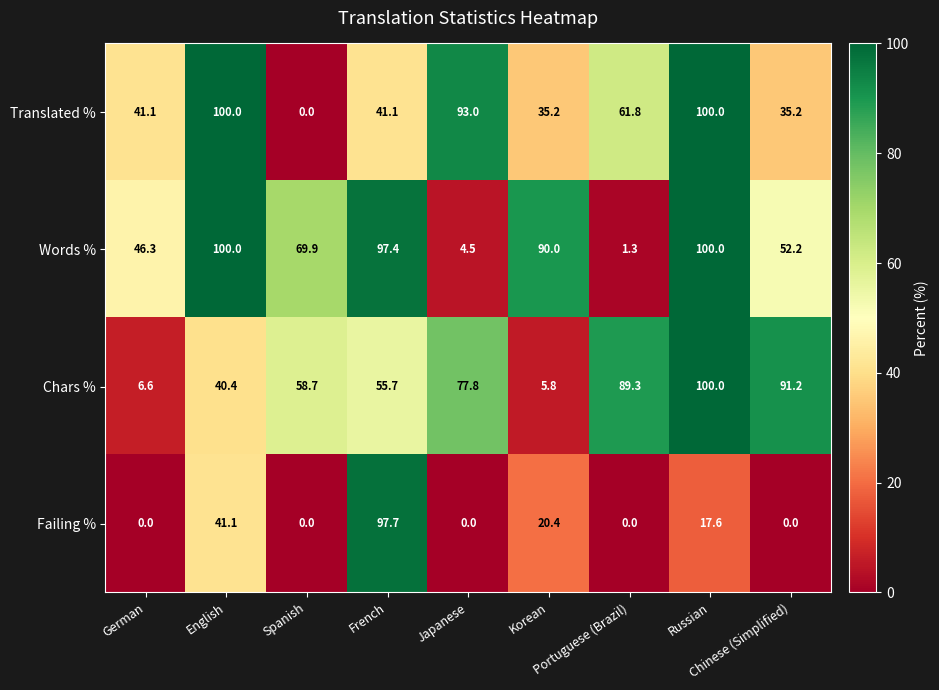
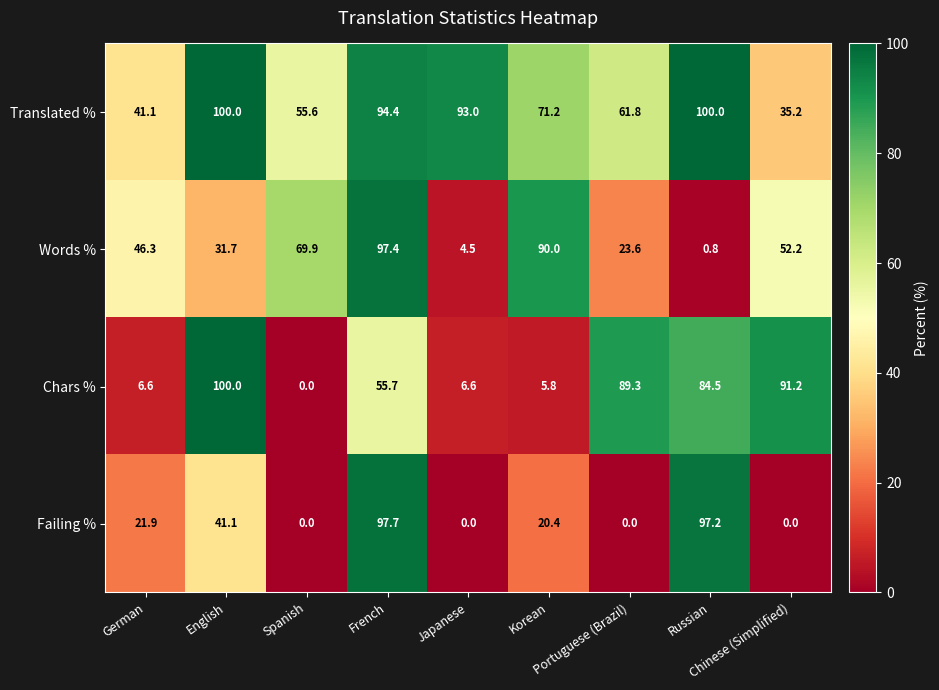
Translated %, Spanish: 0.0 -> 55.6
Translated %, French: 41.1 -> 94.4
Translated %, Korean: 35.2 -> 71.2
Words %, English: 100.0 -> 31.7
Words %, Portuguese (Brazil): 1.3 -> 23.6
Words %, Russian: 100.0 -> 0.8
Chars %, English: 40.4 -> 100.0
Chars %, Spanish: 58.7 -> 0.0
Chars %, Japanese: 77.8 -> 6.6
Chars %, Russian: 100.0 -> 84.5
Failing %, German: 0.0 -> 21.9
Failing %, Russian: 17.6 -> 97.2
